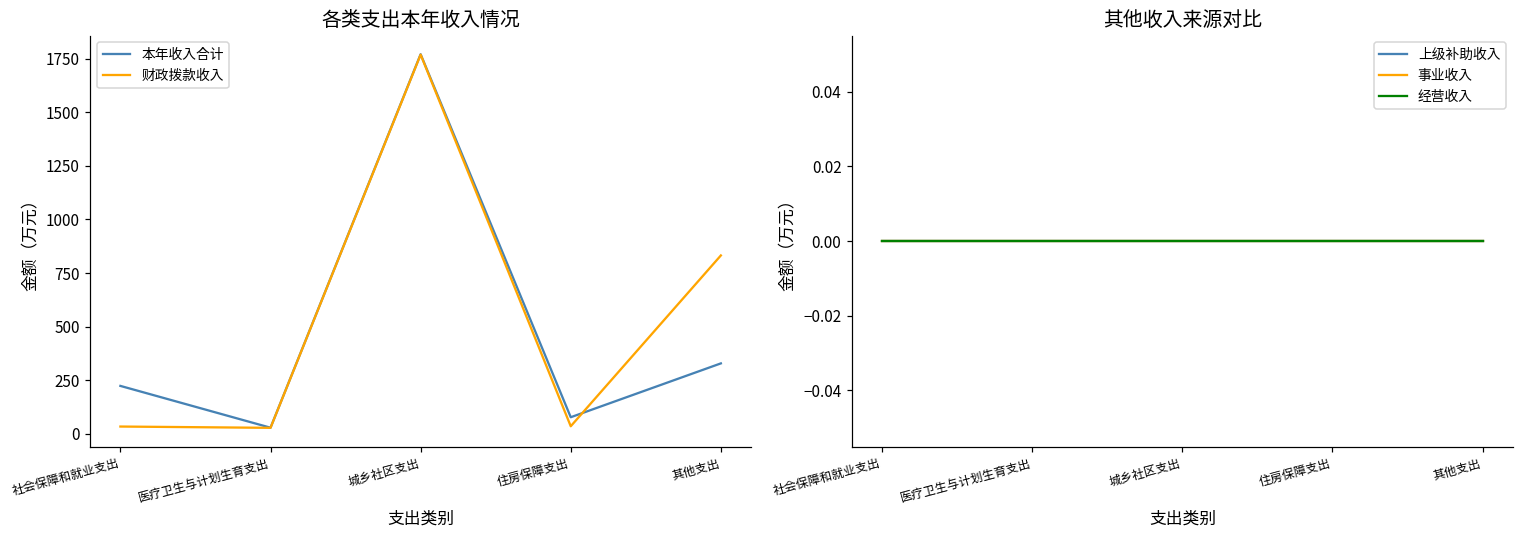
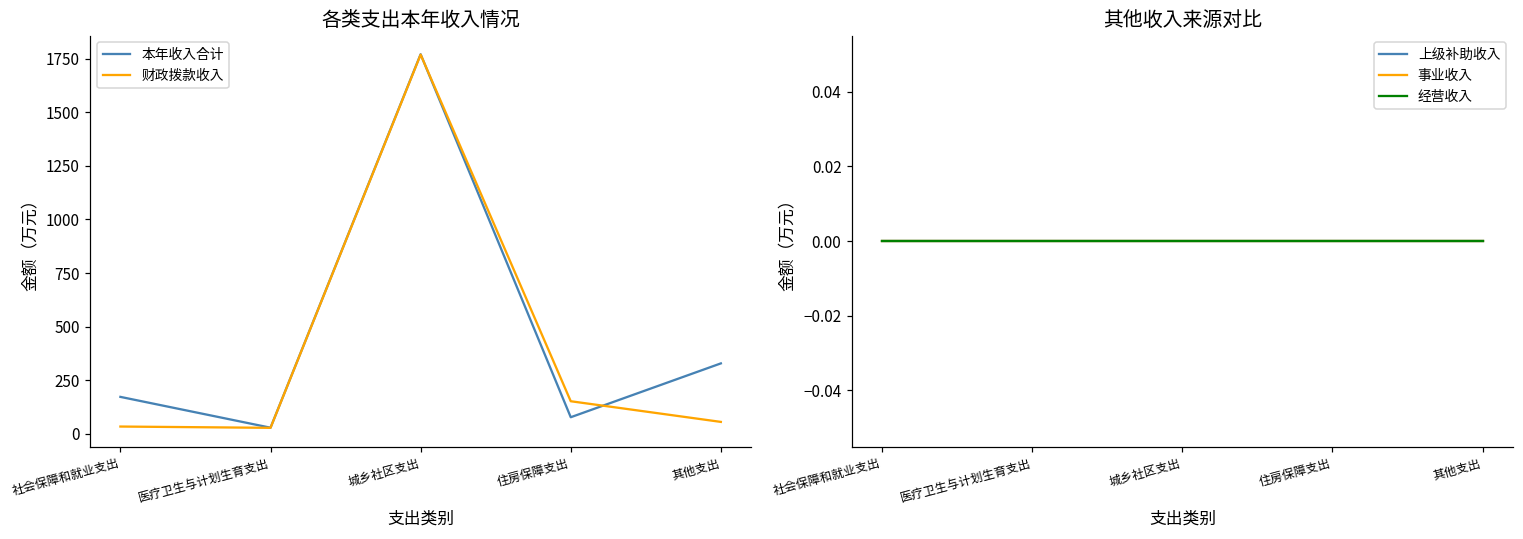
各类支出本年收入情况, 本年收入合计, 社会保障和就业支出: 220 -> 170
各类支出本年收入情况, 财政拨款收入, 住房保障支出: 40 -> 150
各类支出本年收入情况, 财政拨款收入, 其他支出: 830 -> 60
